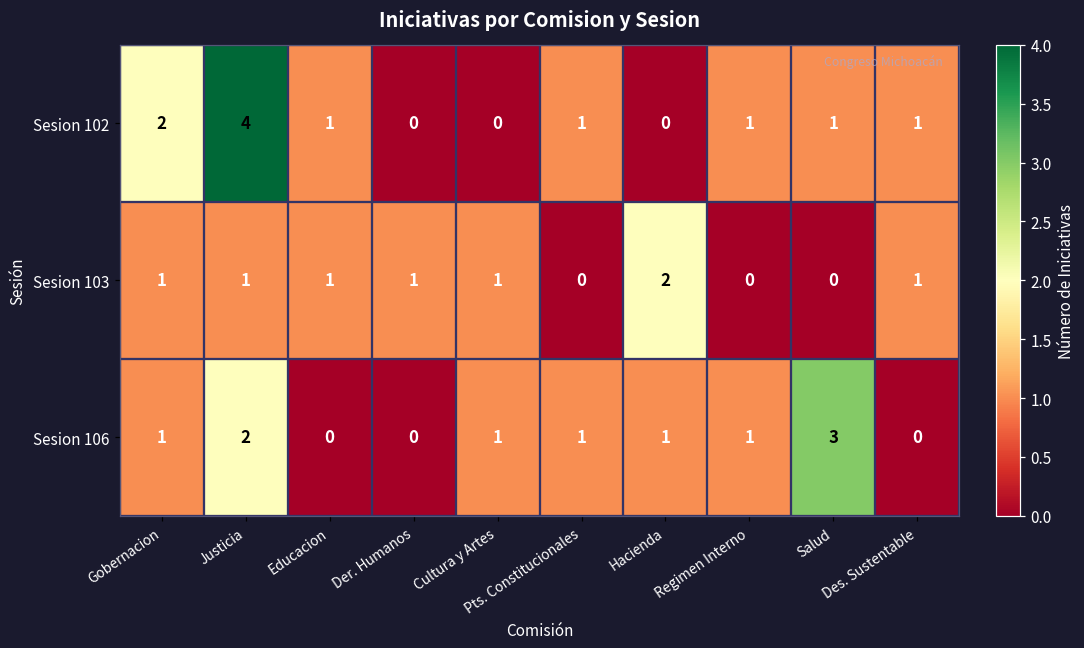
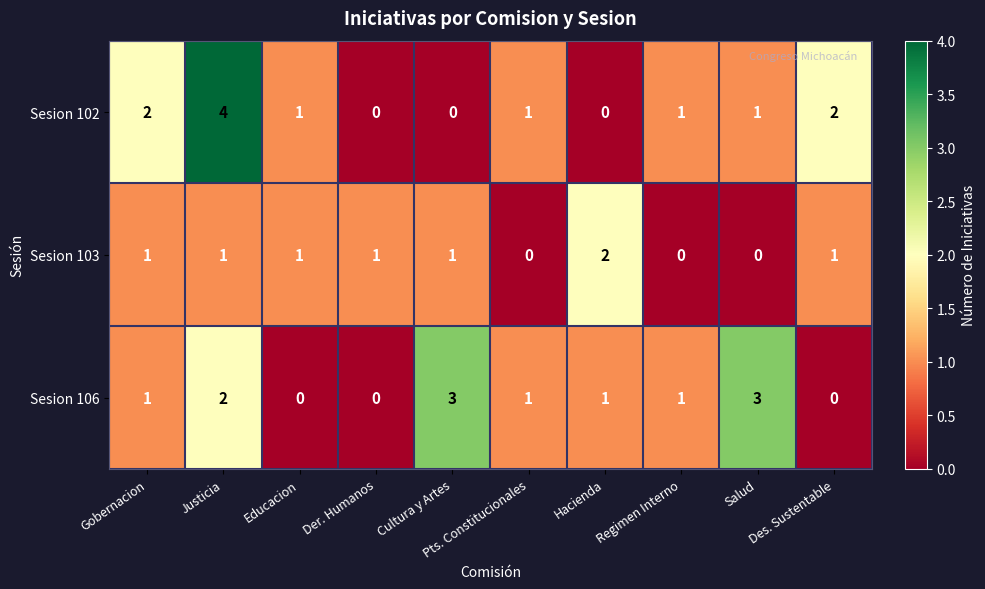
Sesion 102, Des. Sustentable: 1 -> 2
Sesion 106, Cultura y Artes: 1 -> 3
